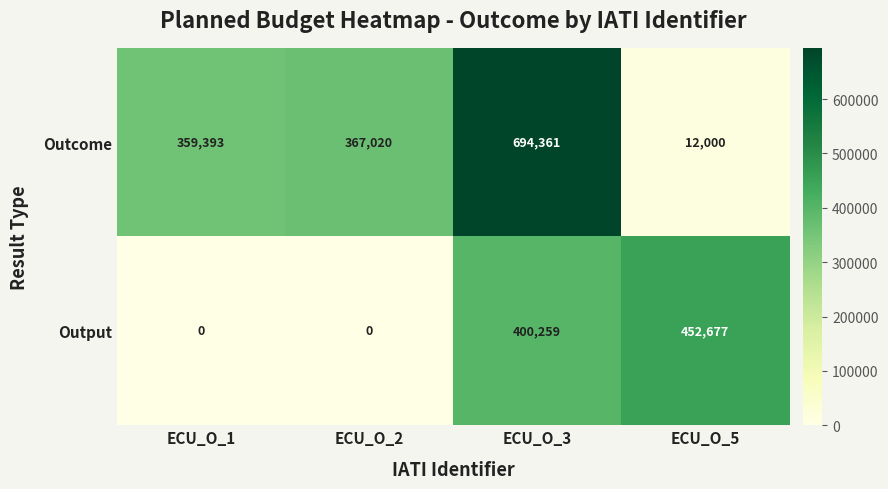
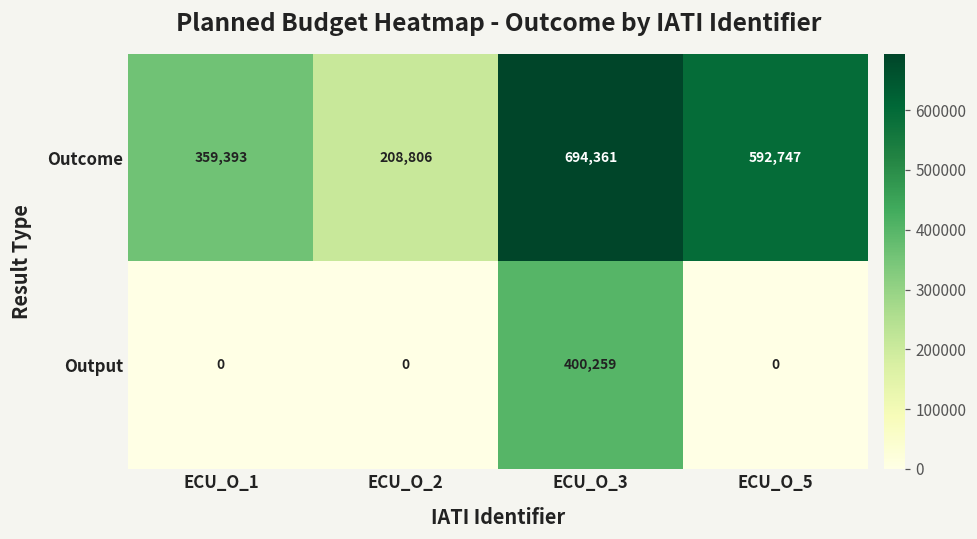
Outcome, ECU_O_2: 367,020 -> 208,806
Outcome, ECU_O_5: 12,000 -> 592,747
Output, ECU_O_5: 452,677 -> 0
